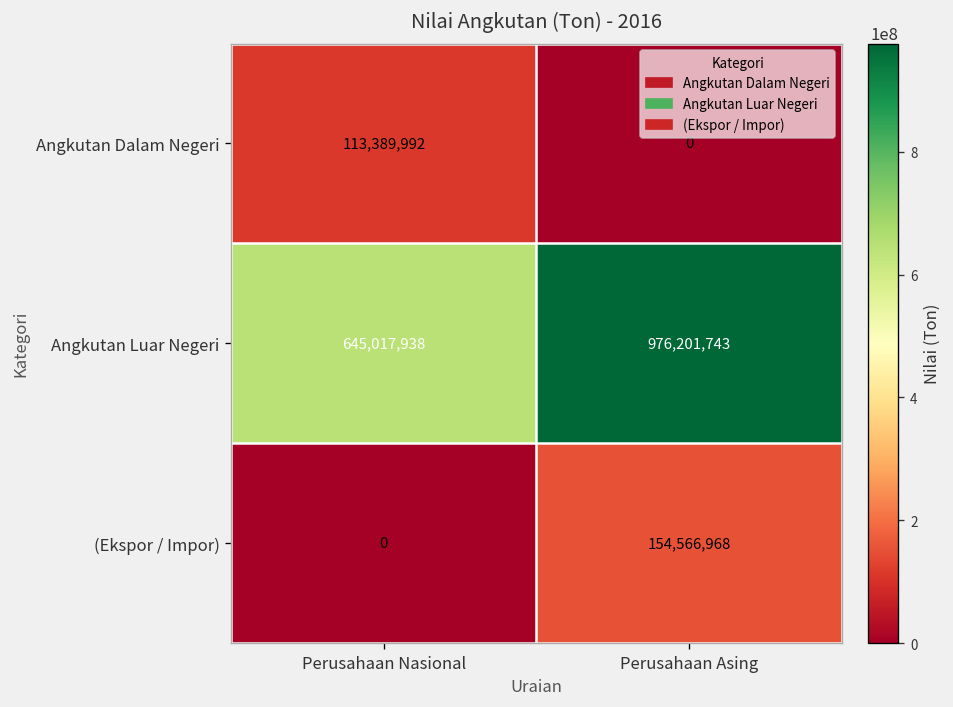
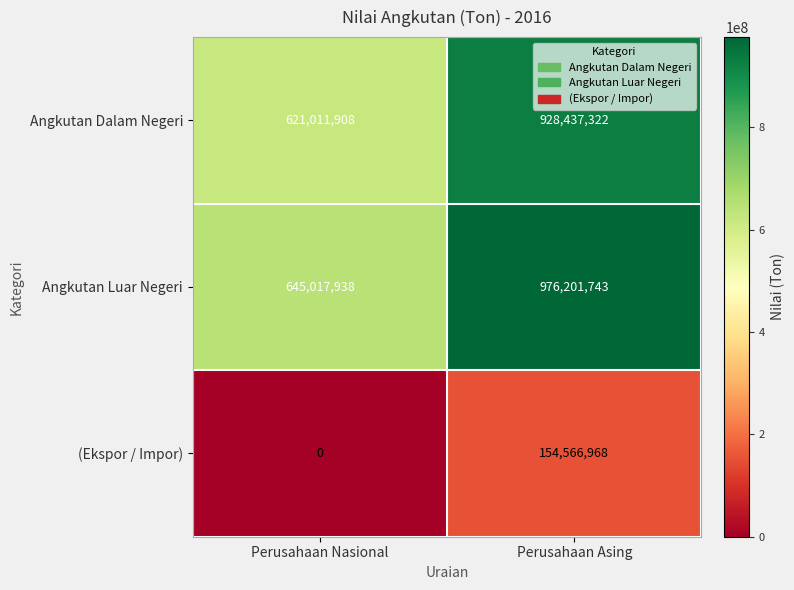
Angkutan Dalam Negeri, Perusahaan Nasional: 113,389,992 -> 621,011,908
Angkutan Dalam Negeri, Perusahaan Asing: 0 -> 928,437,322
